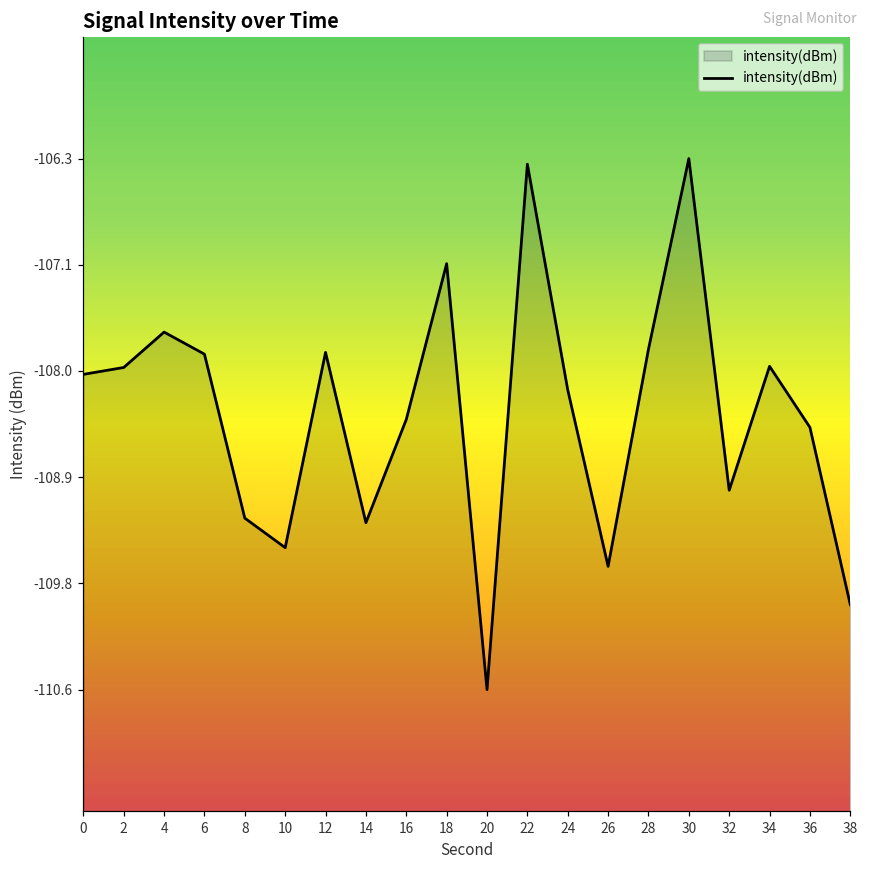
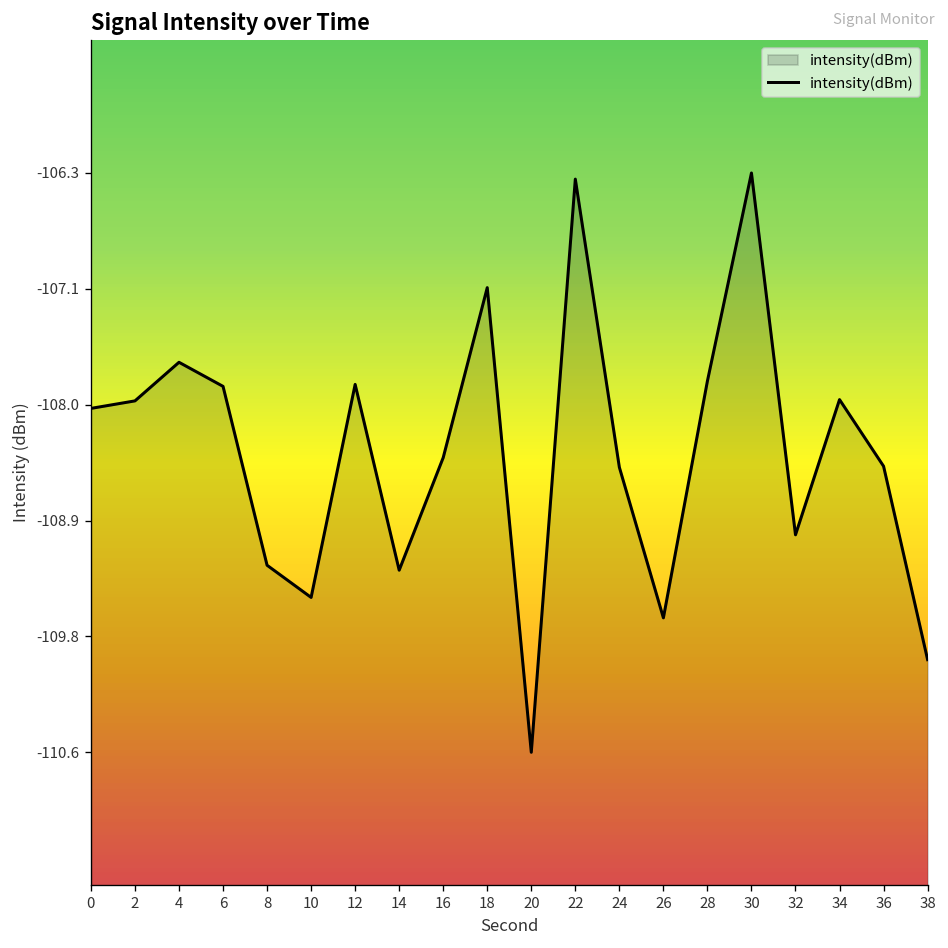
24: -108.17 -> -108.49
